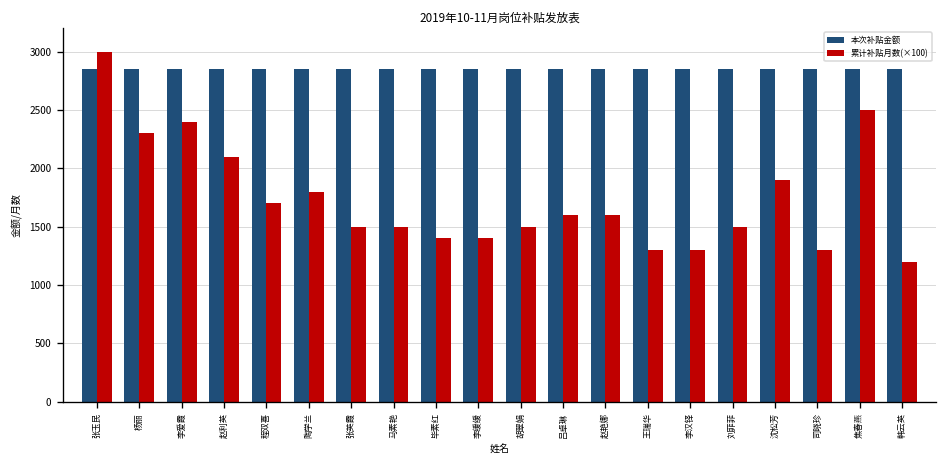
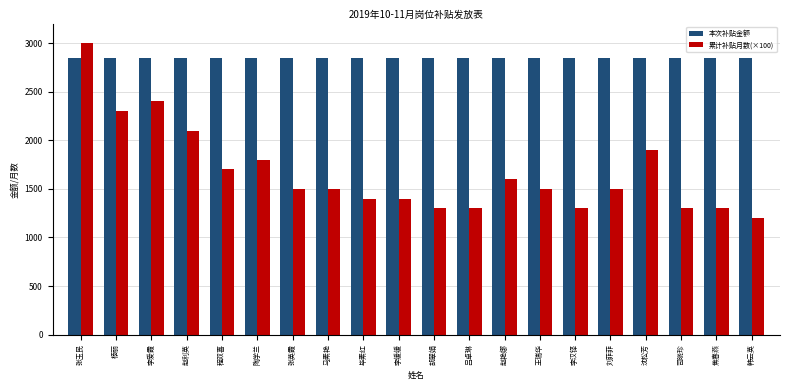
累计补贴月数(×100), 胡翠娟: 1500 -> 1300
累计补贴月数(×100), 吕卓琳: 1600 -> 1300
累计补贴月数(×100), 王瑞华: 1300 -> 1500
累计补贴月数(×100), 焦春燕: 2500 -> 1300
